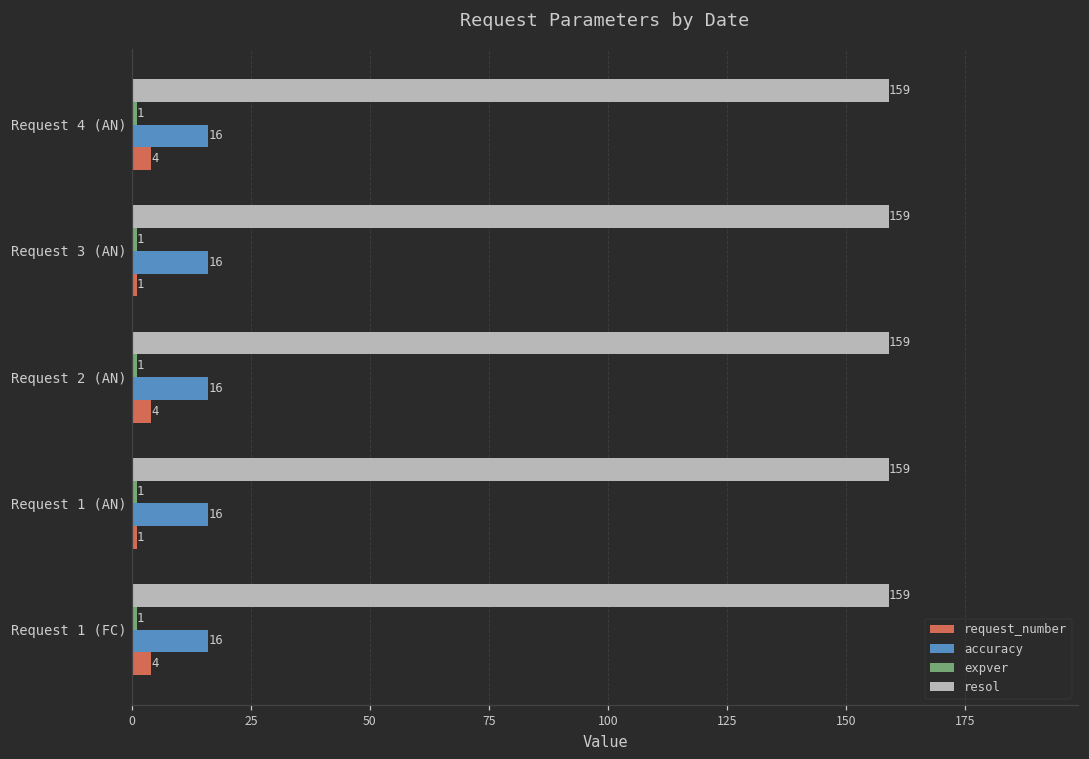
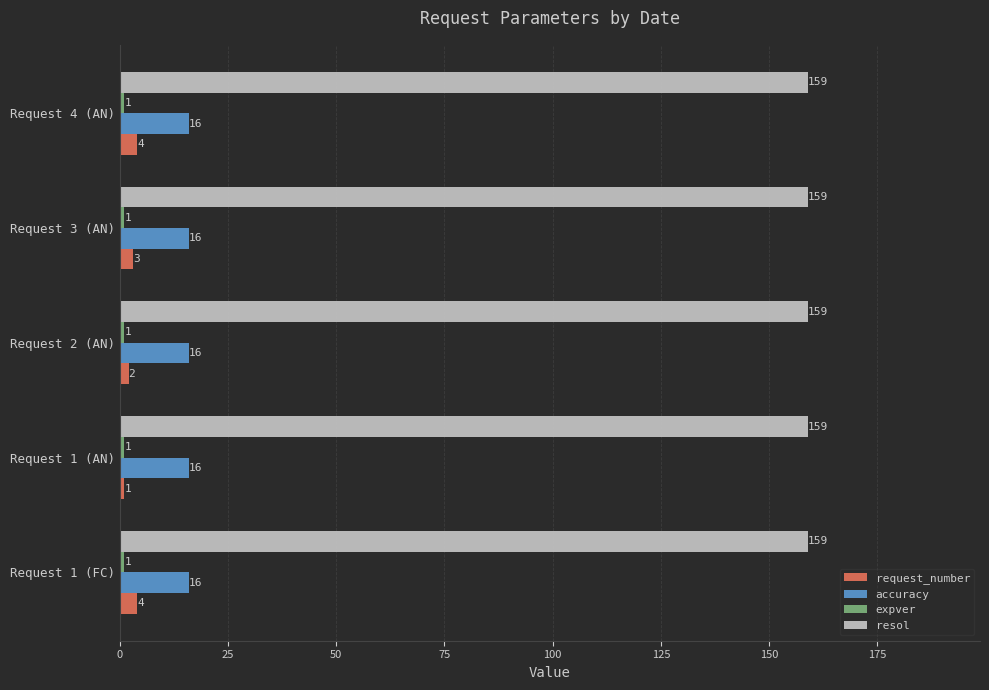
request_number, Request 3 (AN): 1 -> 3
request_number, Request 2 (AN): 4 -> 2
